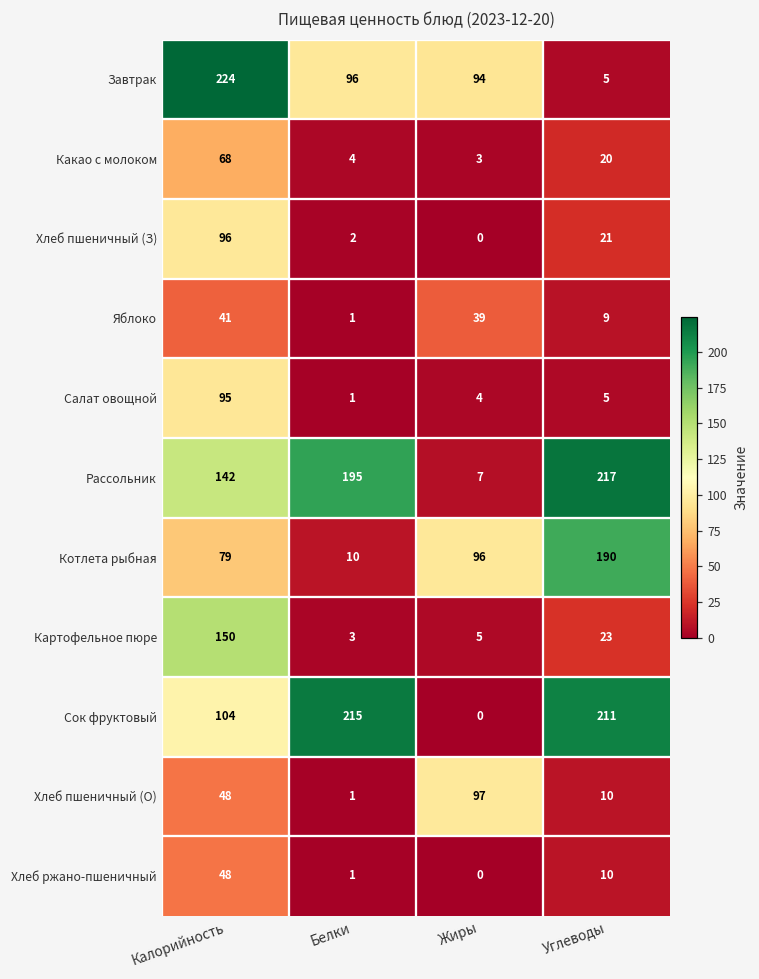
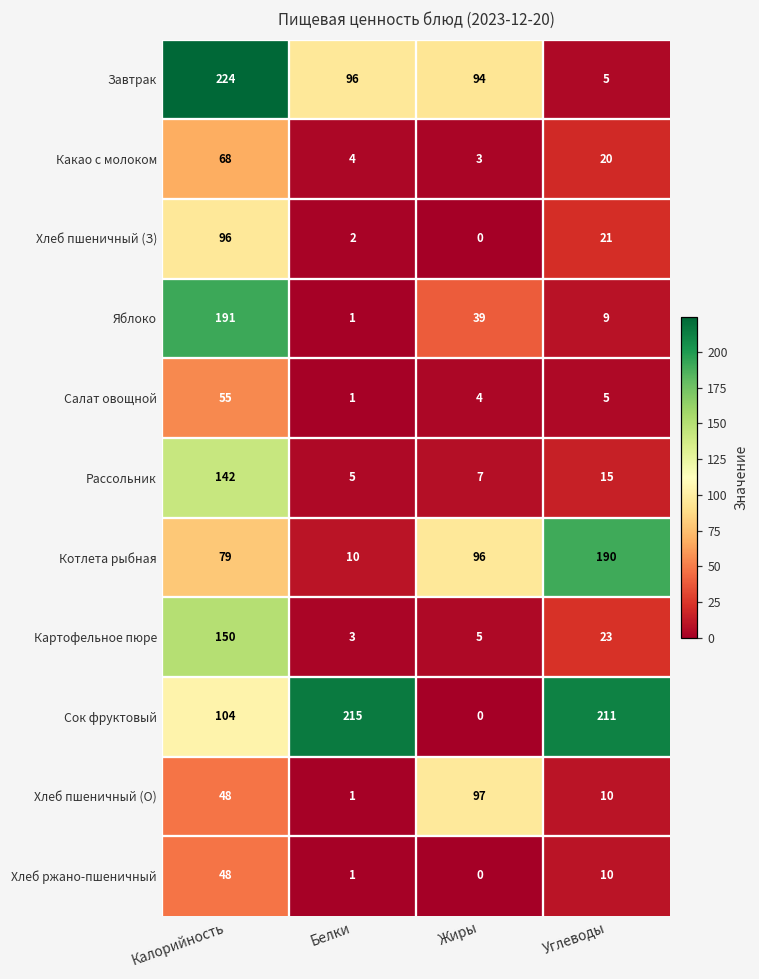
Яблоко, Калорийность: 41 -> 191
Салат овощной, Калорийность: 95 -> 55
Рассольник, Белки: 195 -> 5
Рассольник, Углеводы: 217 -> 15
